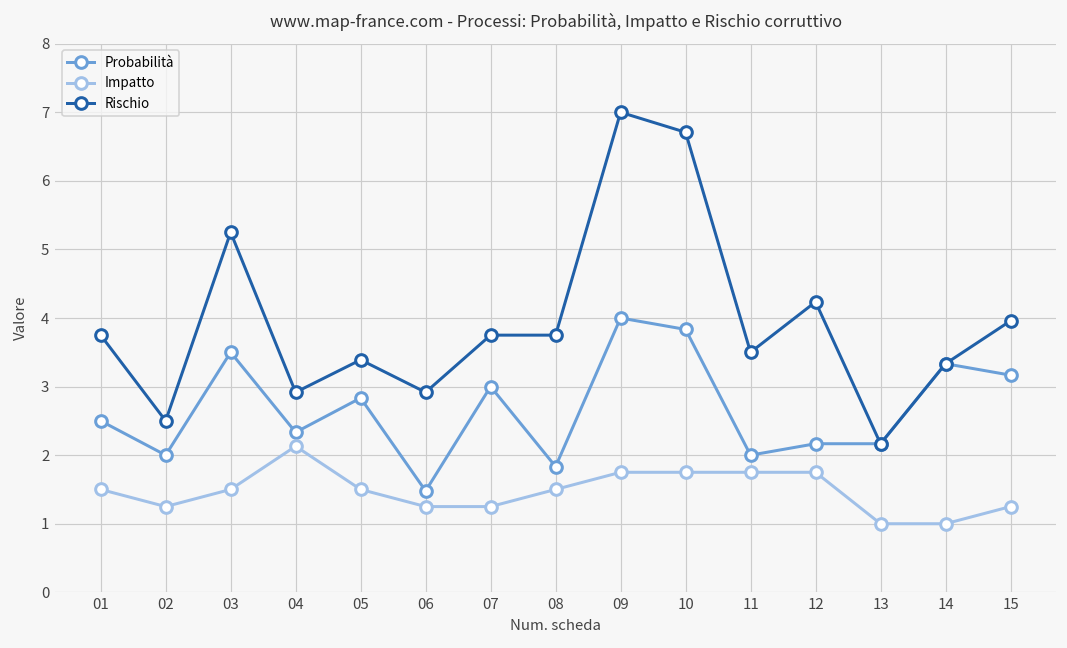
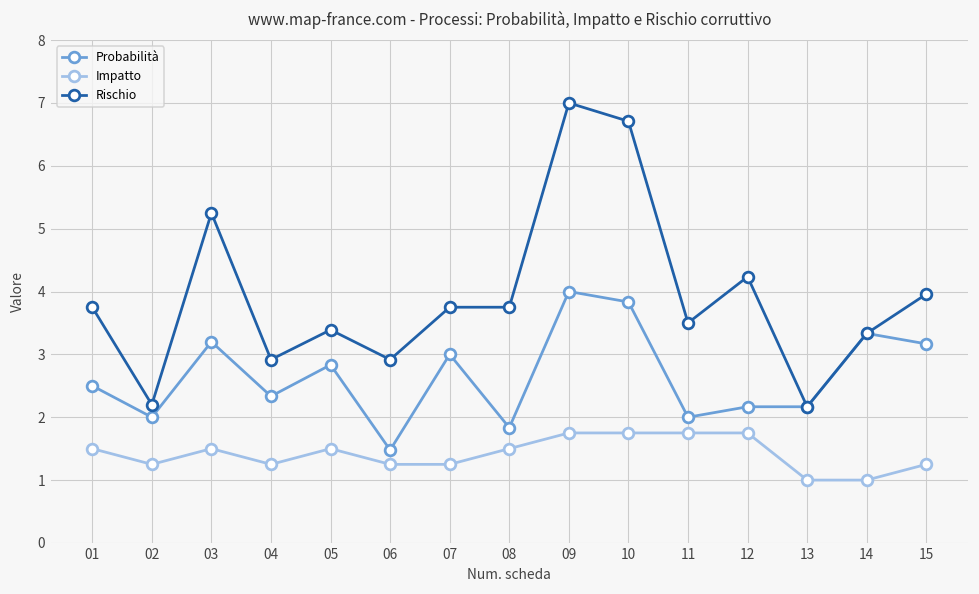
Rischio, 02: 2.5 -> 2.2
Probabilità, 03: 3.5 -> 3.2
Impatto, 04: 2.1 -> 1.3
